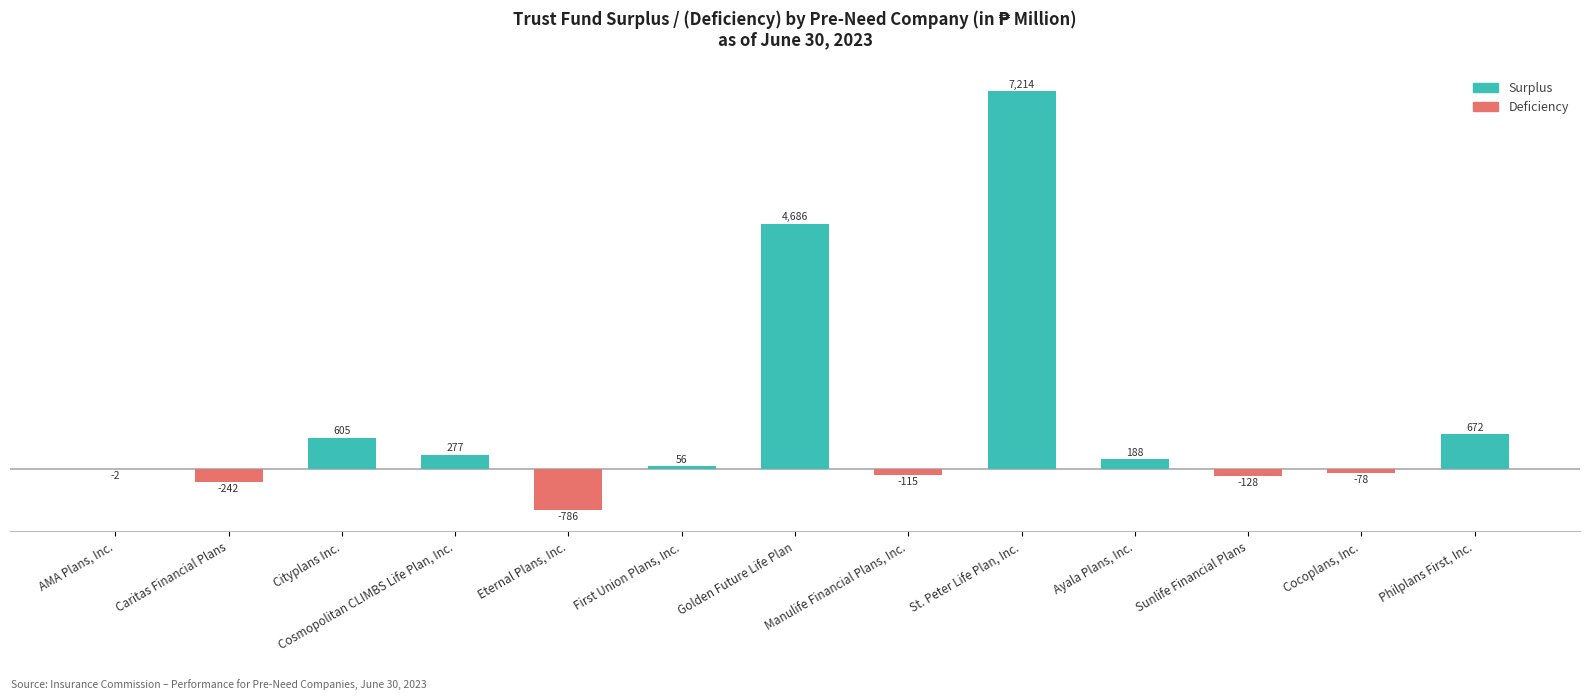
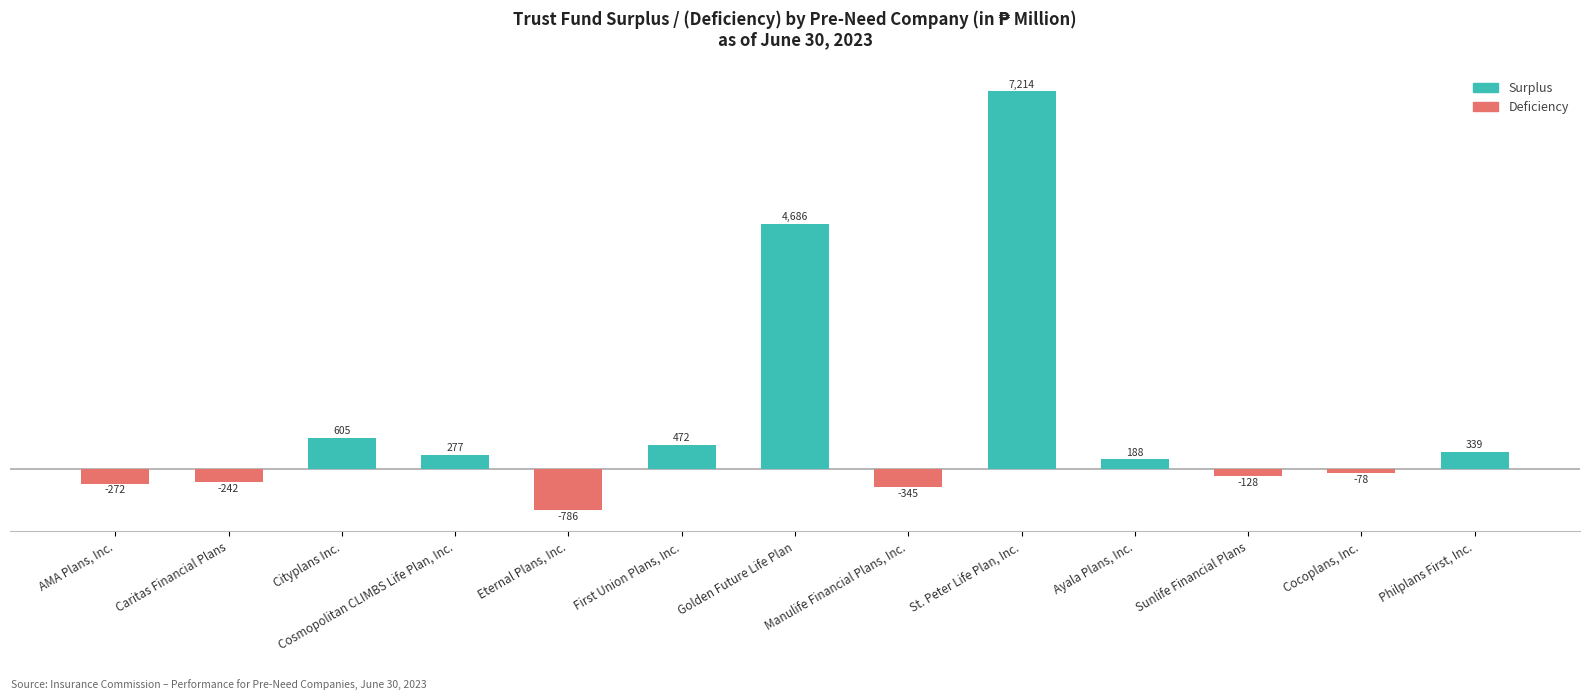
AMA Plans, Inc.: -2 -> -272
First Union Plans, Inc.: 56 -> 472
Manulife Financial Plans, Inc.: -115 -> -345
Philplans First, Inc.: 672 -> 339
